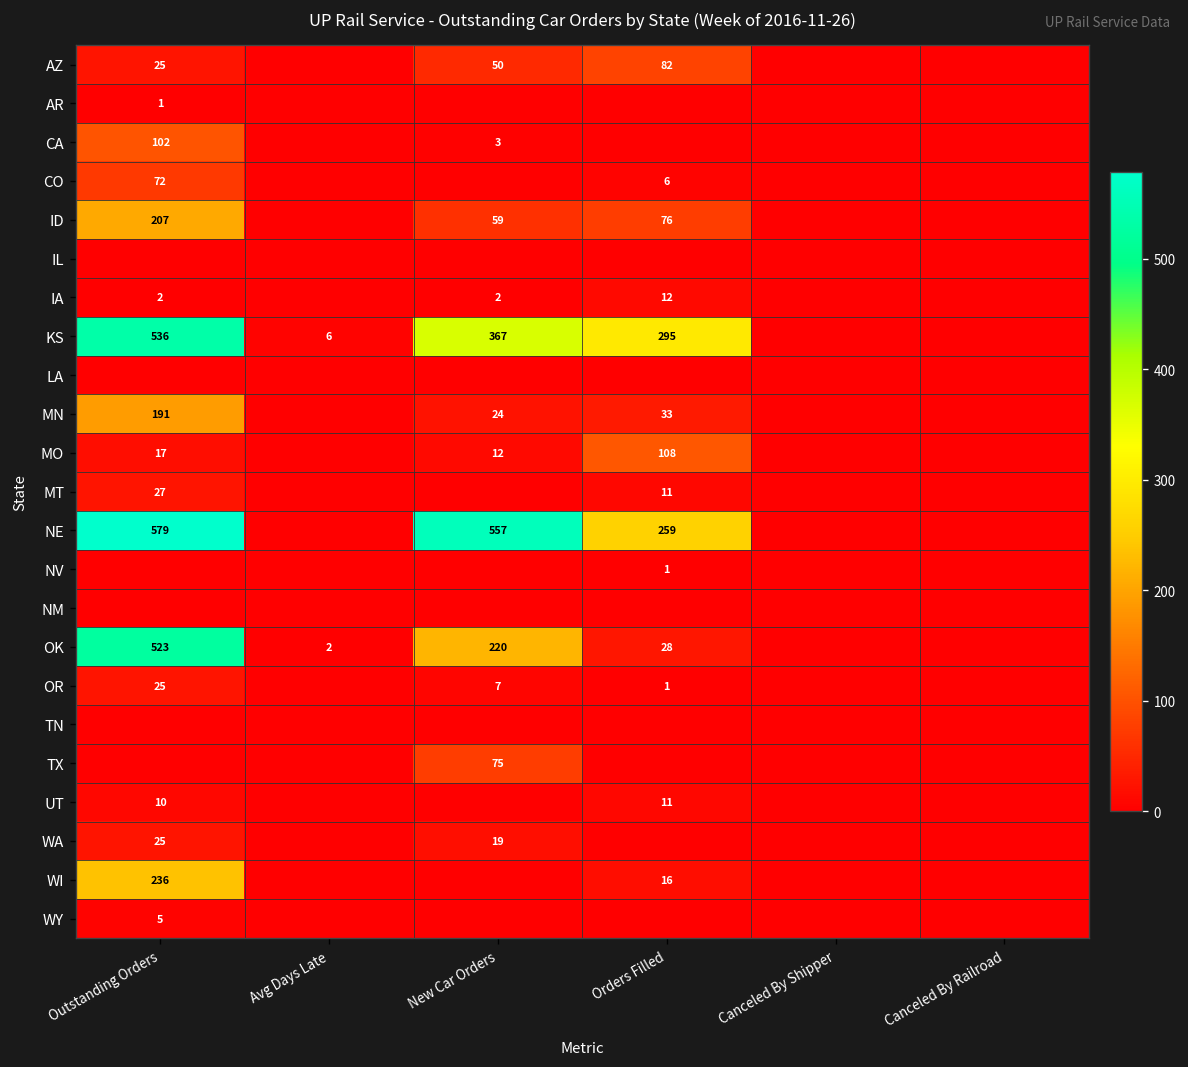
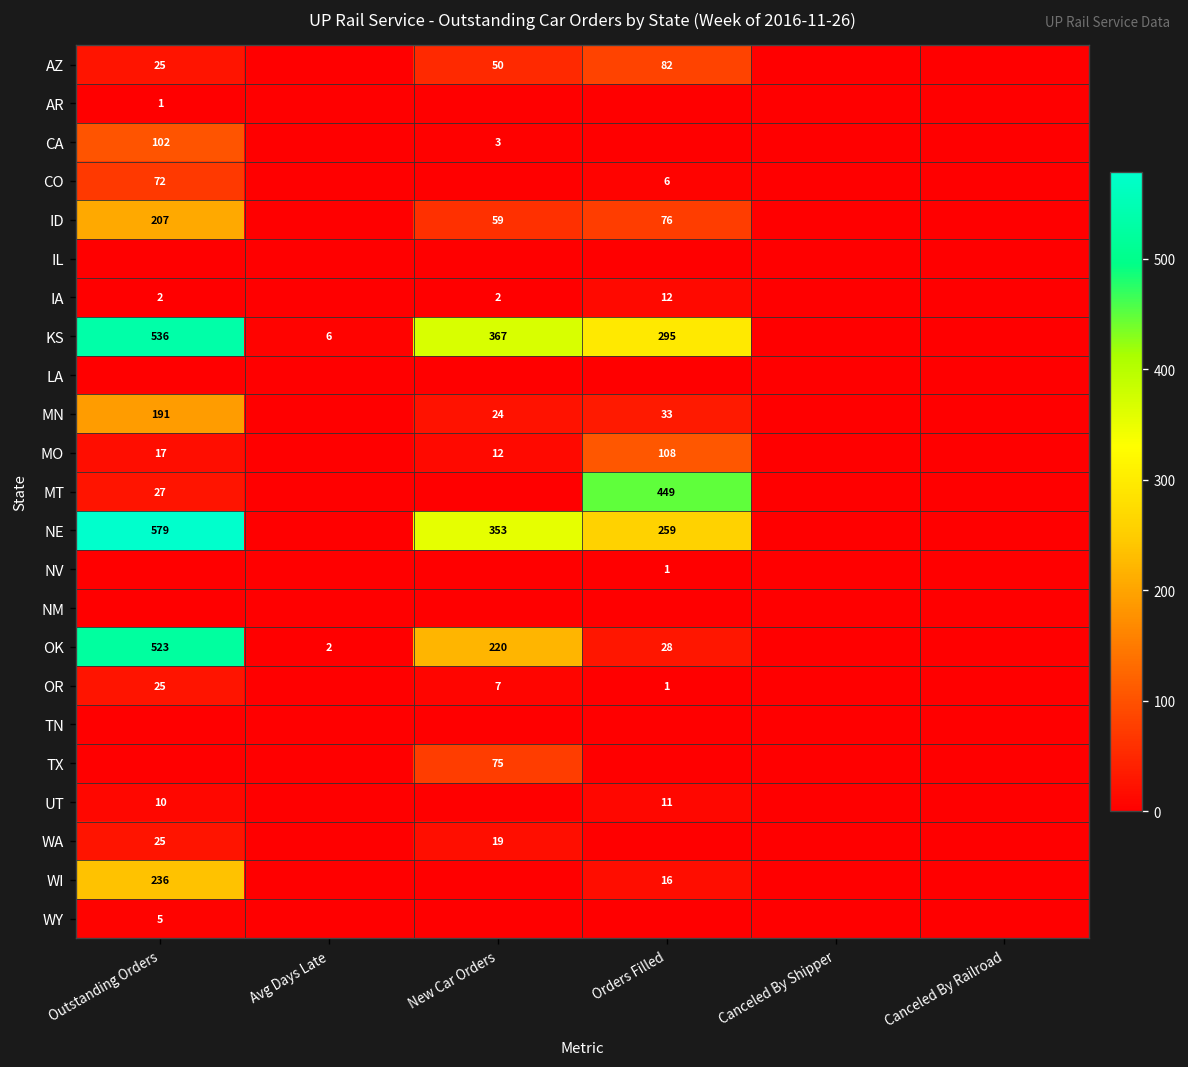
MT, Orders Filled: 11 -> 449
NE, New Car Orders: 557 -> 353
